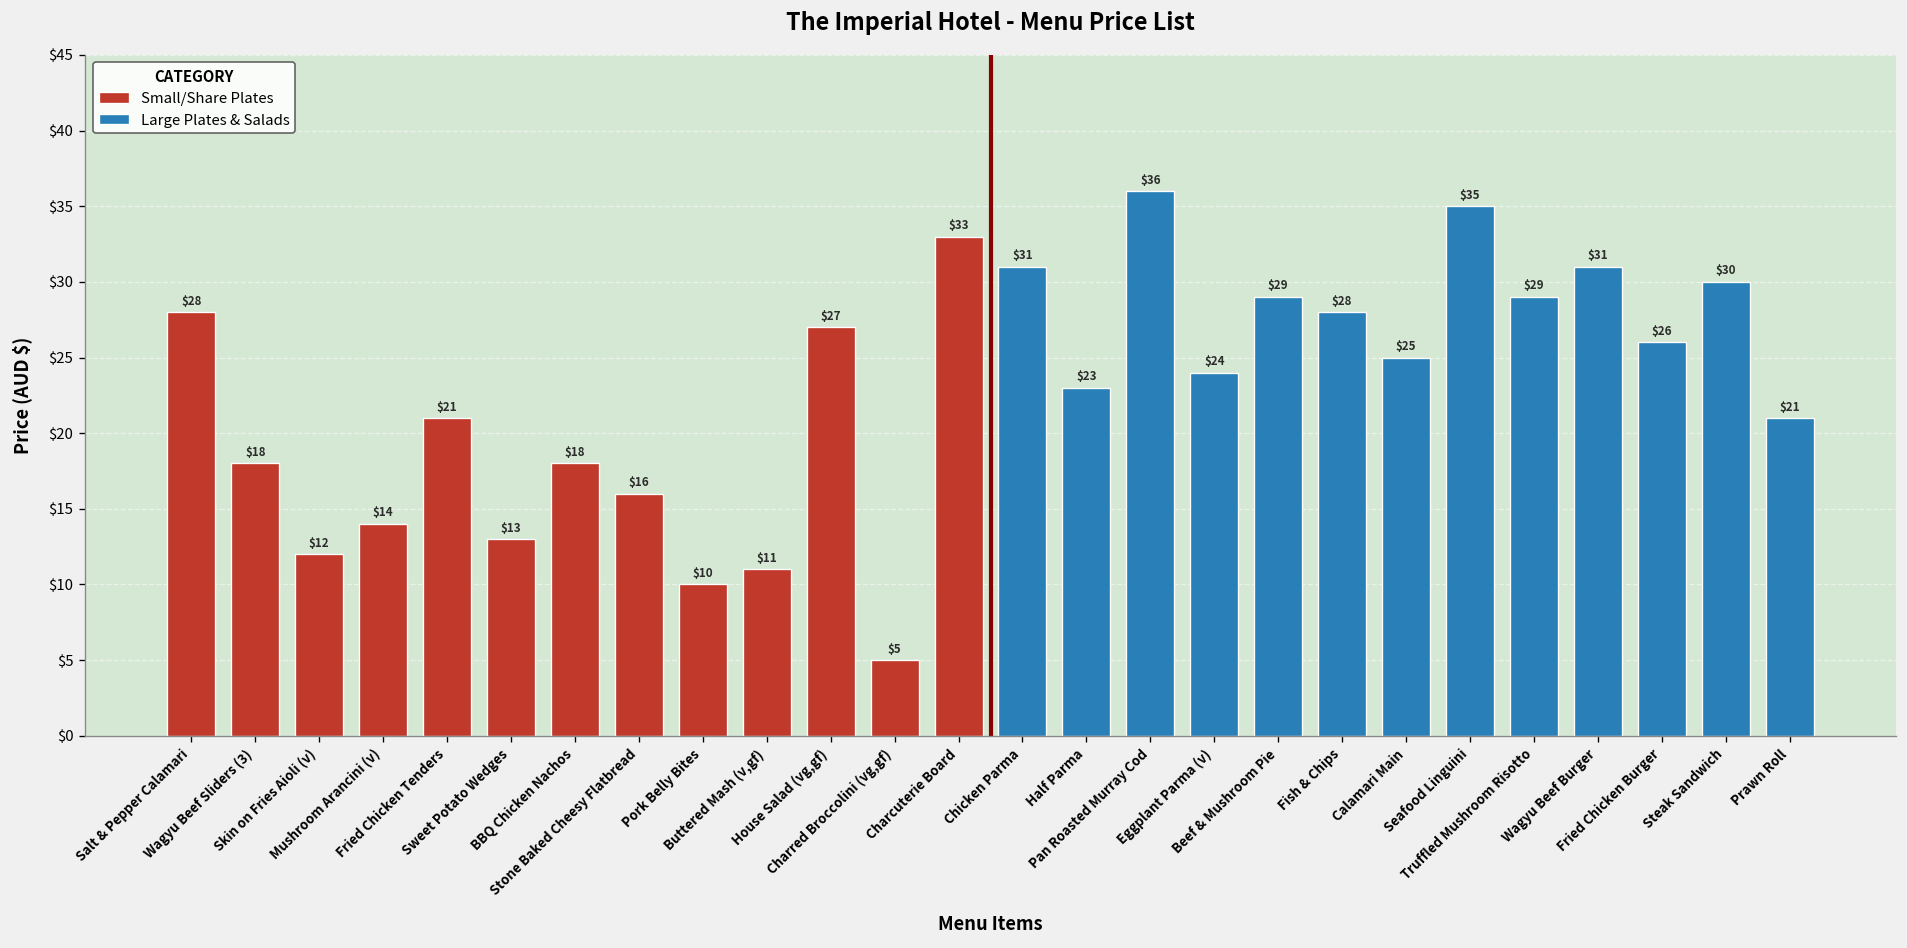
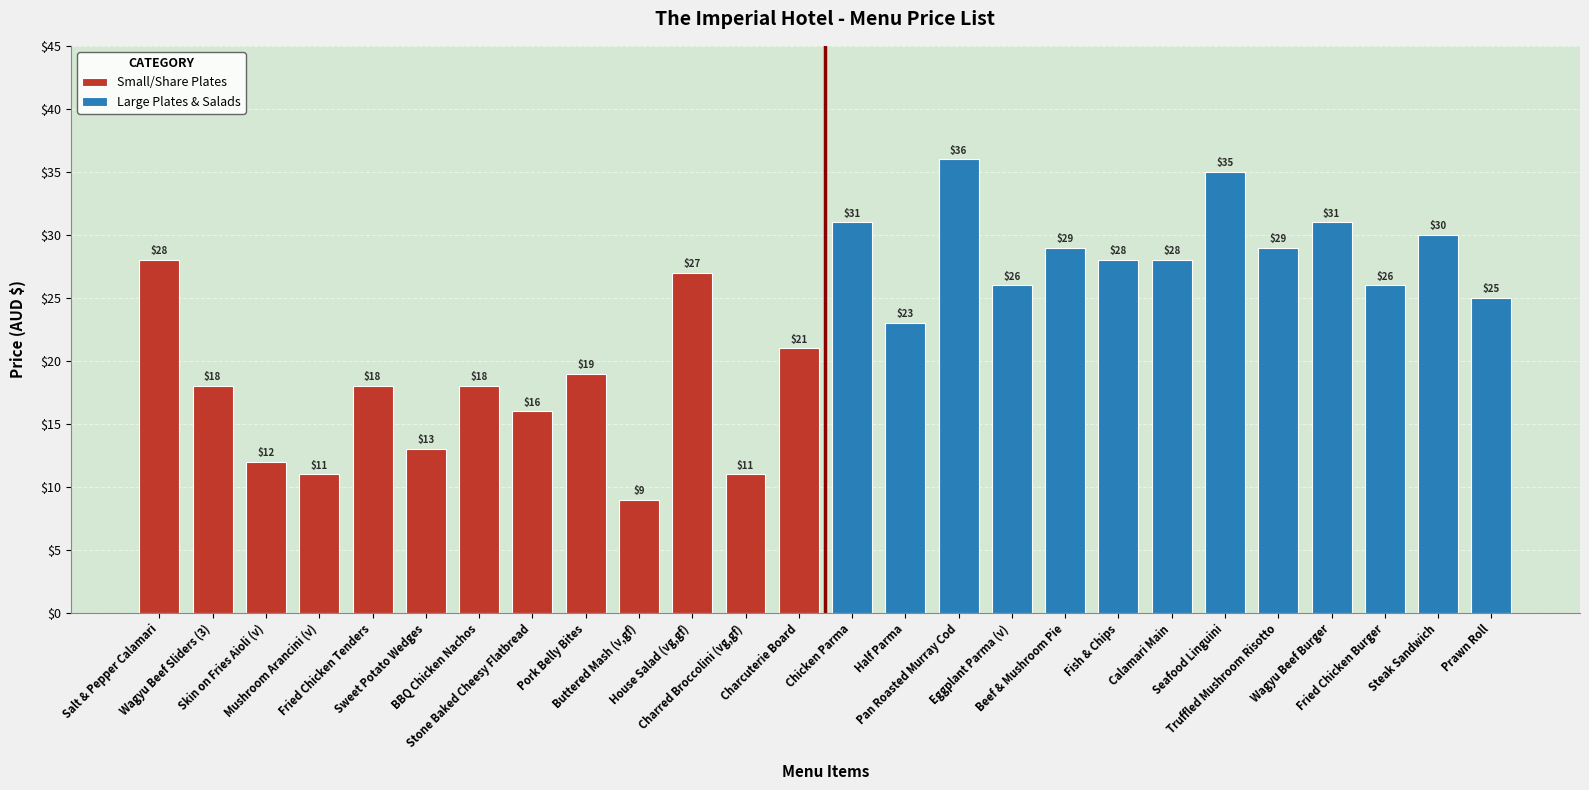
Small/Share Plates, Mushroom Arancini (v): $14 -> $11
Small/Share Plates, Fried Chicken Tenders: $21 -> $18
Small/Share Plates, Pork Belly Bites: $10 -> $19
Small/Share Plates, Buttered Mash (v,gf): $11 -> $9
Small/Share Plates, Charred Broccolini (vg,gf): $5 -> $11
Small/Share Plates, Charcuterie Board: $33 -> $21
Large Plates & Salads, Eggplant Parma (v): $24 -> $26
Large Plates & Salads, Calamari Main: $25 -> $28
Large Plates & Salads, Prawn Roll: $21 -> $25
